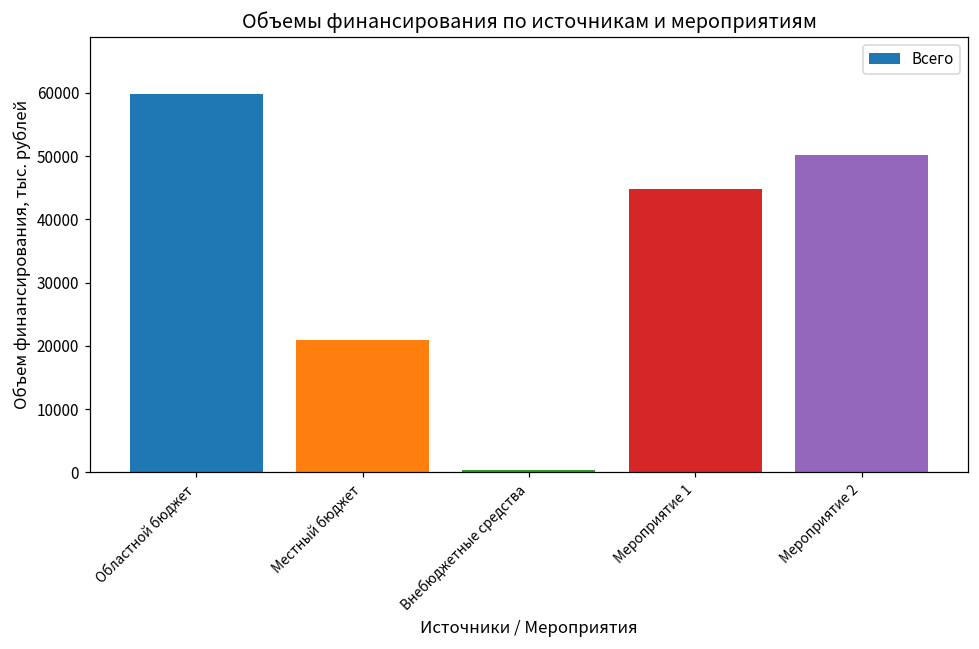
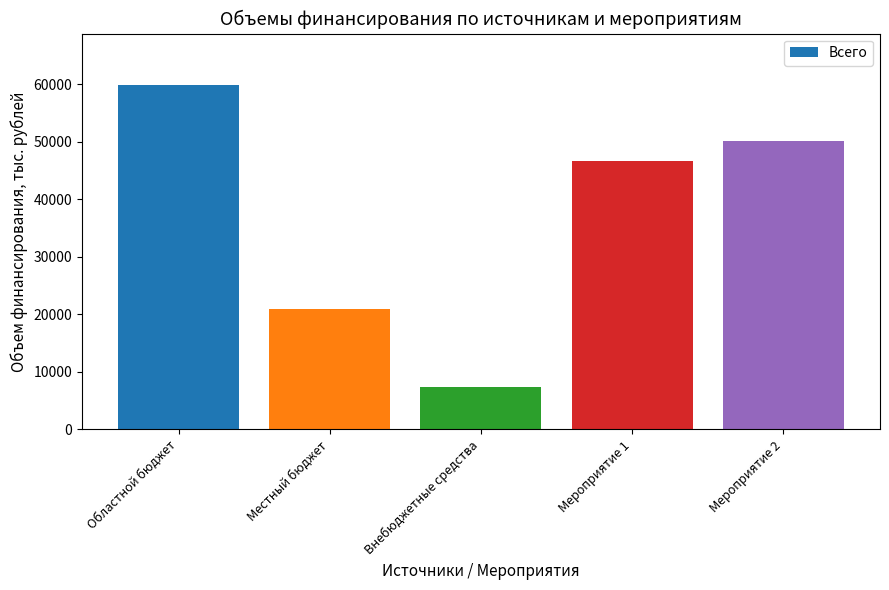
Внебюджетные средства: 0 -> 7000
Мероприятие 1: 45000 -> 47000
